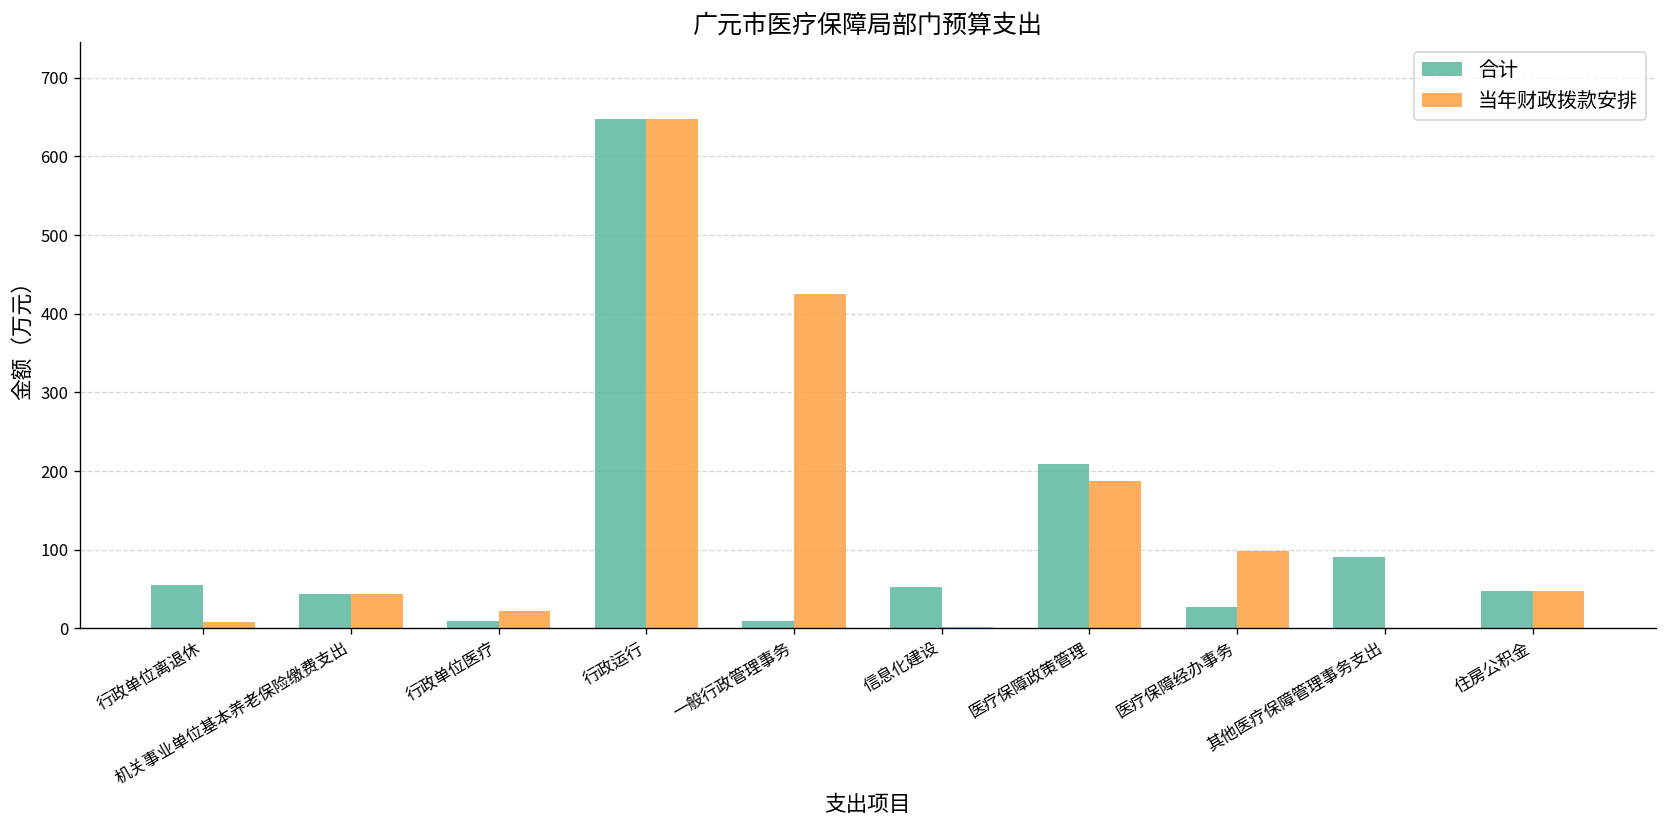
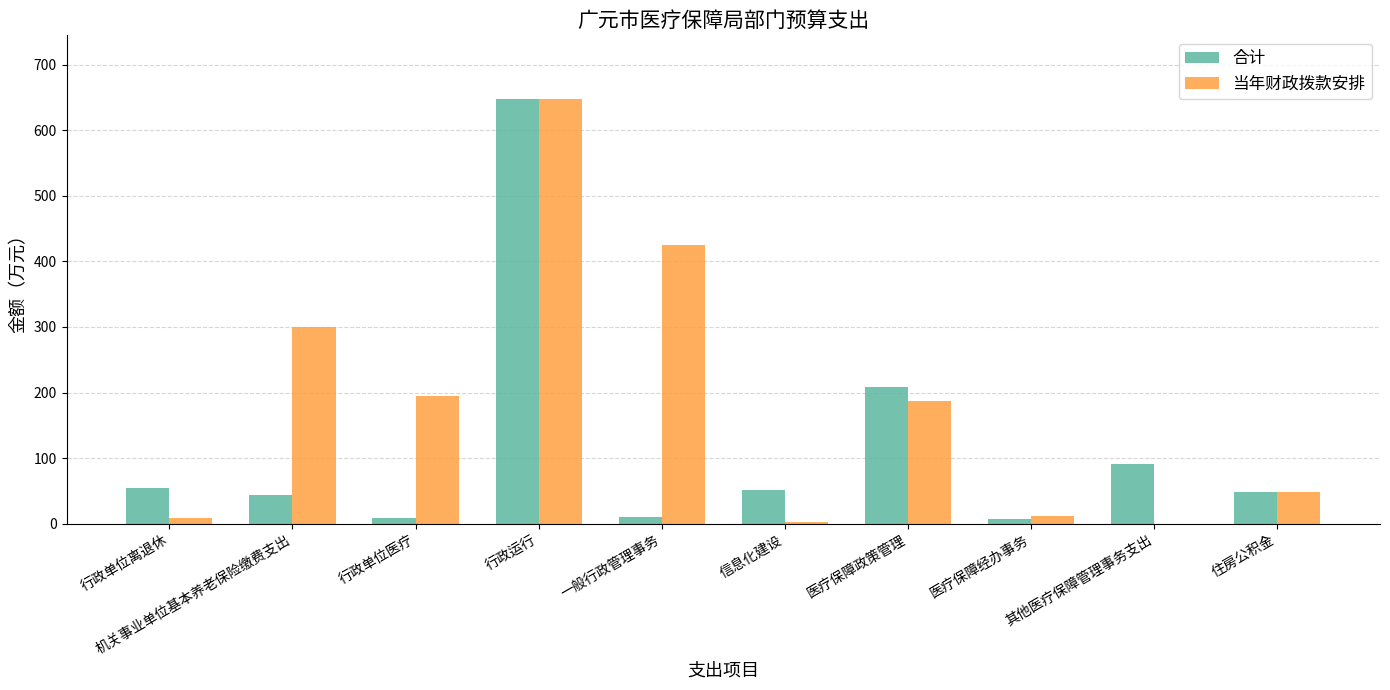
当年财政拨款安排, 机关事业单位基本养老保险缴费支出: 40 -> 300
当年财政拨款安排, 行政单位医疗: 20 -> 190
合计, 医疗保障经办事务: 30 -> 10
当年财政拨款安排, 医疗保障经办事务: 100 -> 10
